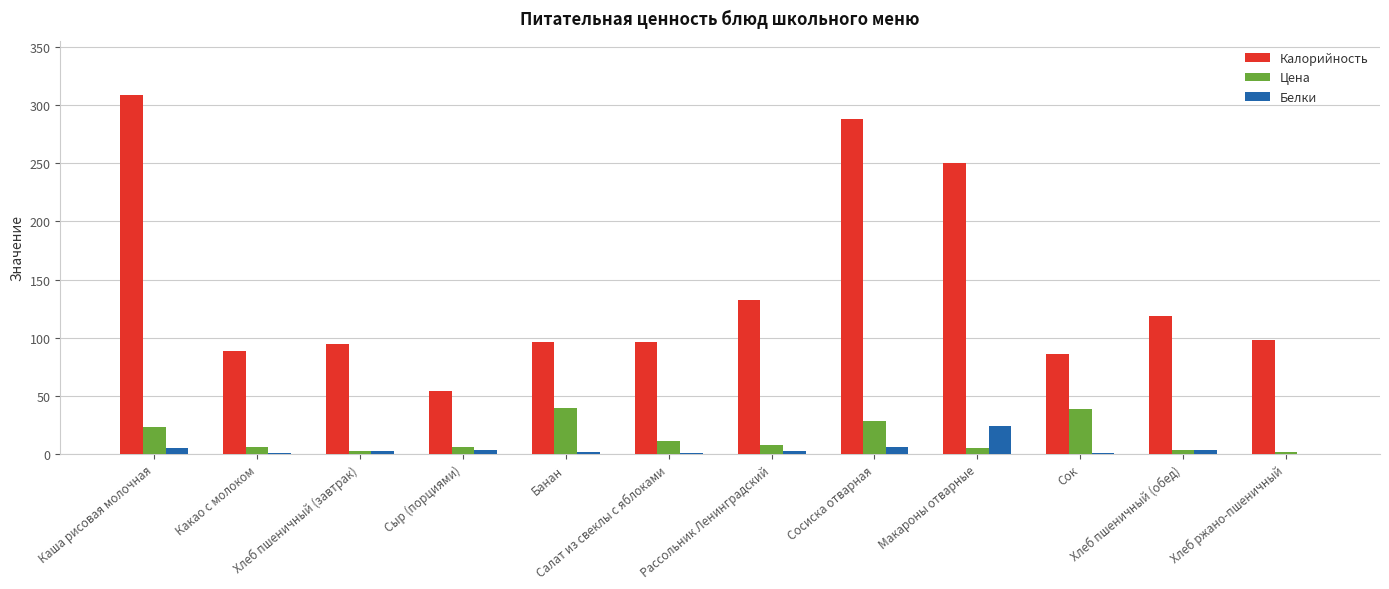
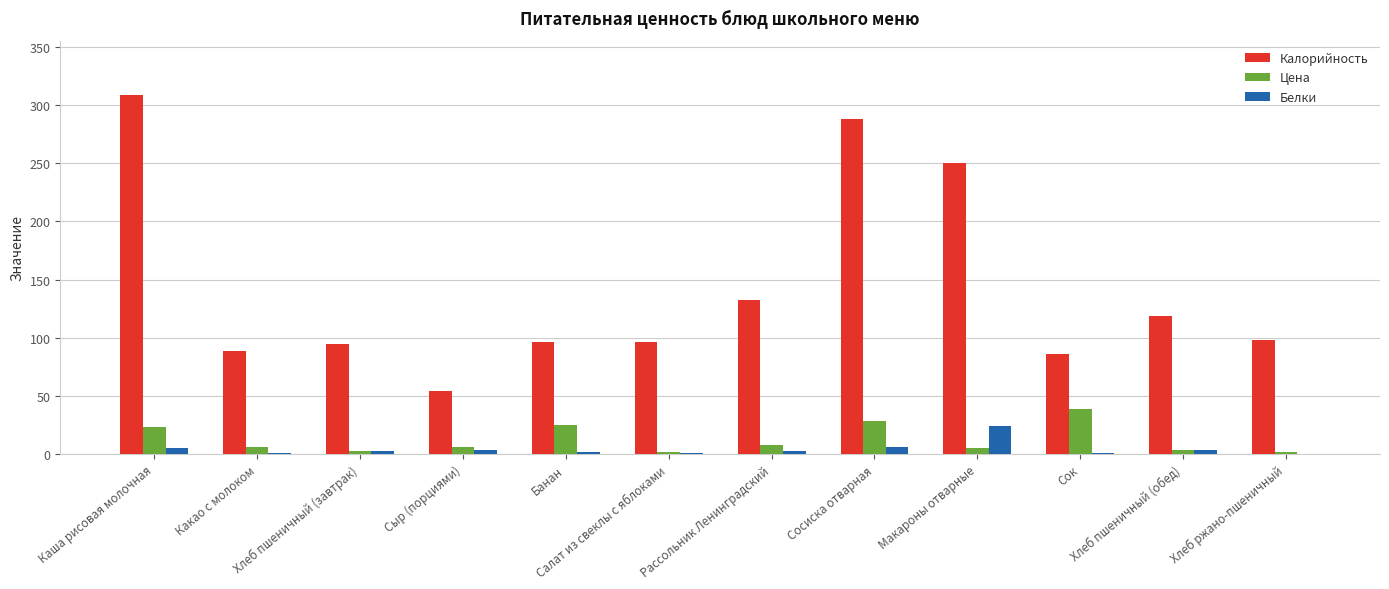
Цена, Банан: 40 -> 25
Цена, Салат из свеклы с яблоками: 11 -> 2
